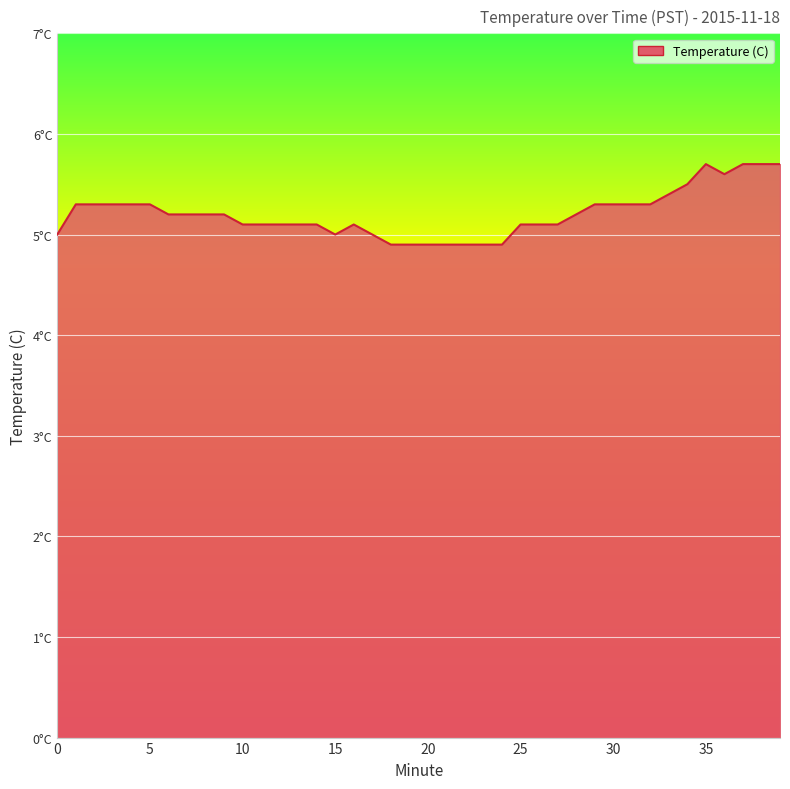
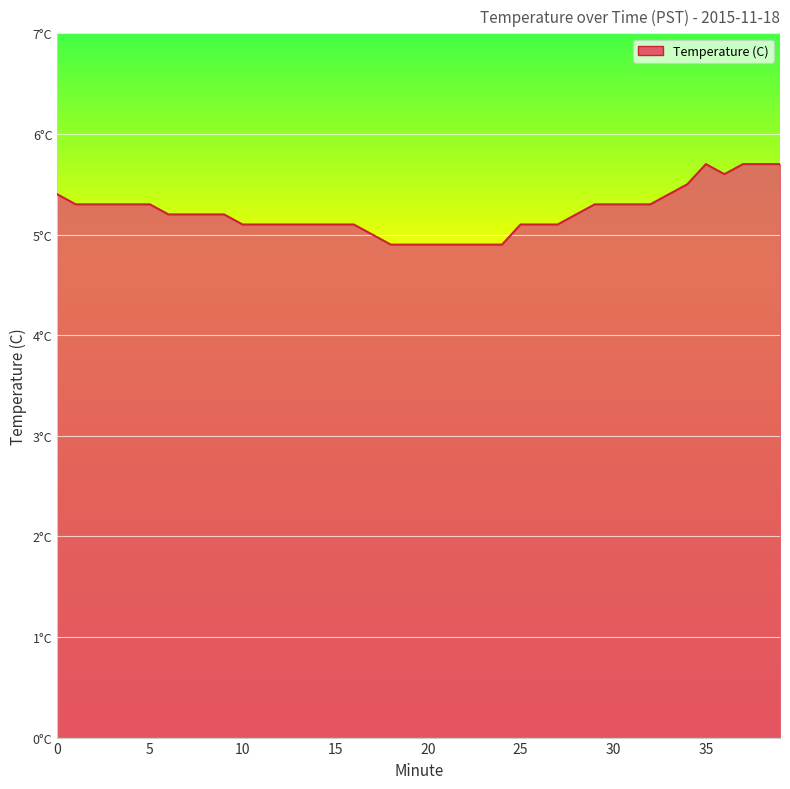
0: 5.0°C -> 5.4°C
15: 5.0°C -> 5.1°C
